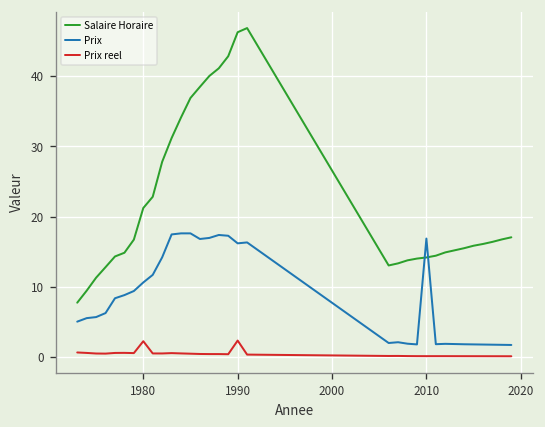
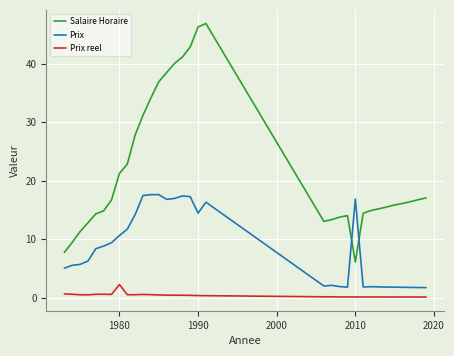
Prix, 1990: 16 -> 14
Prix reel, 1990: 2 -> 0
Salaire Horaire, 2010: 14 -> 6
